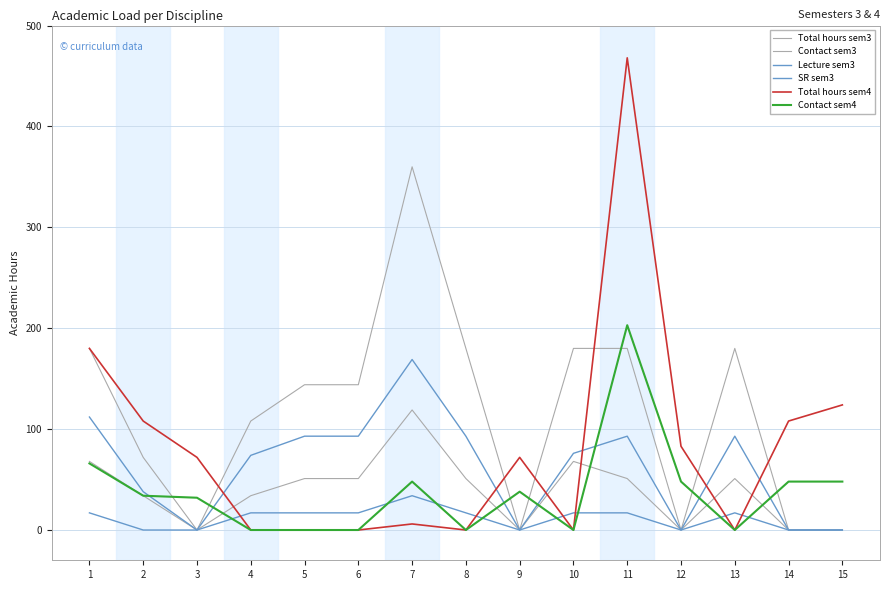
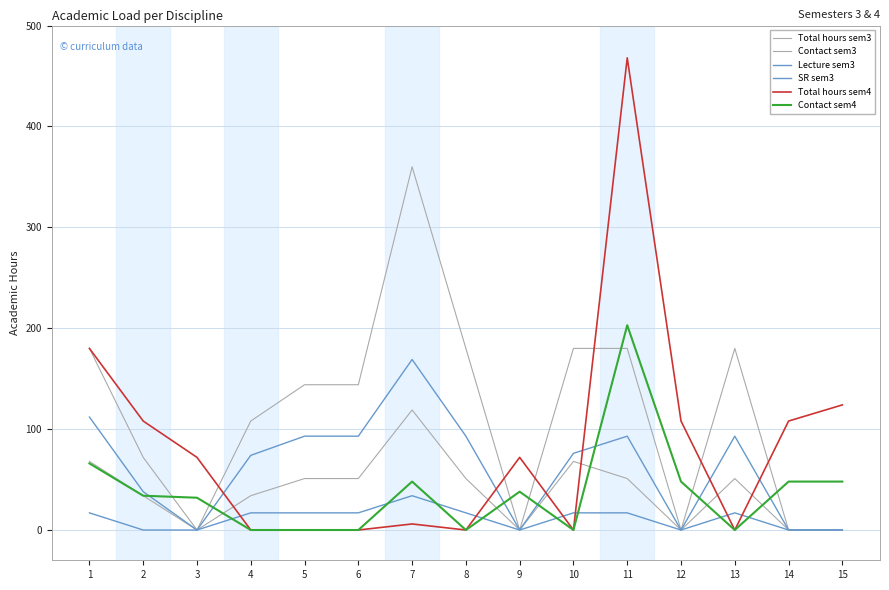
Total hours sem4, 12: 83 -> 108
